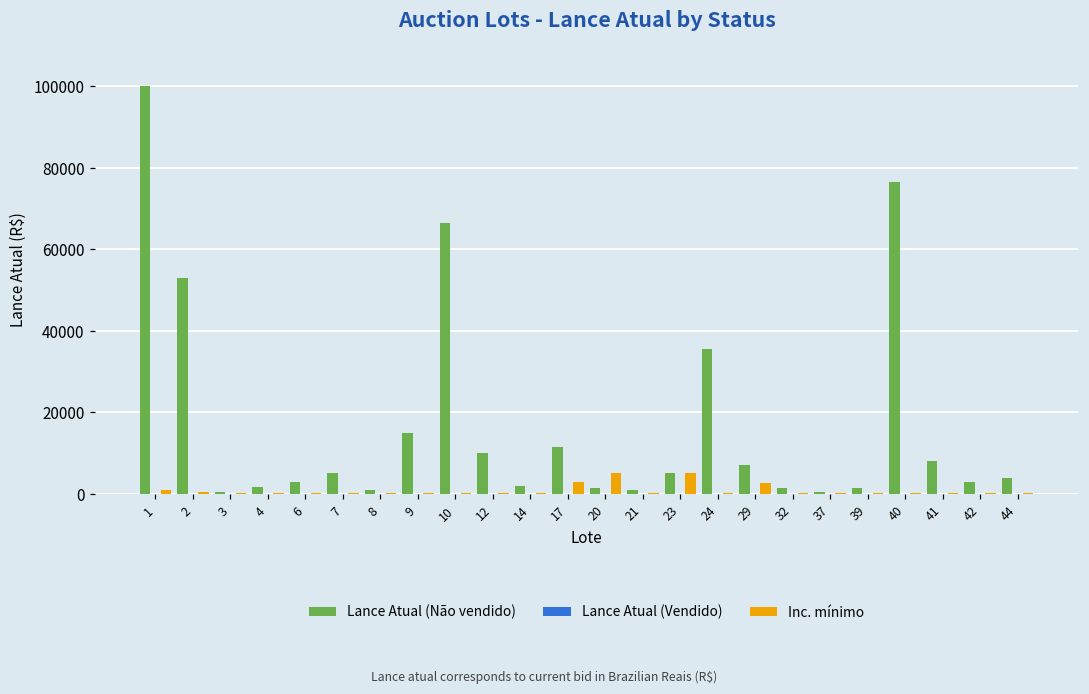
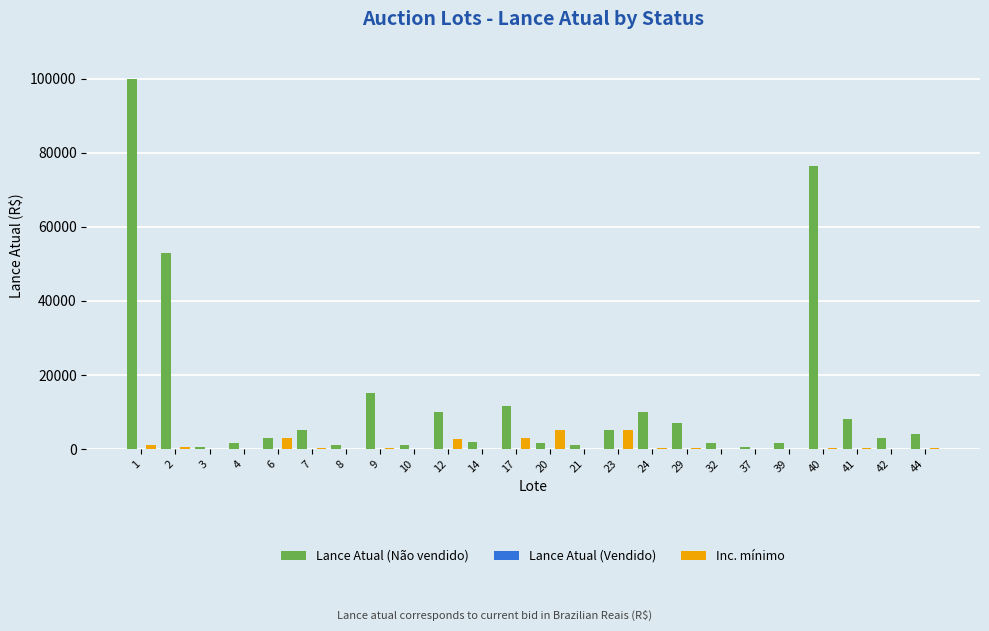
Inc. mínimo, 6: 0 -> 3000
Lance Atual (Não vendido), 10: 66000 -> 1000
Inc. mínimo, 12: 0 -> 3000
Lance Atual (Não vendido), 24: 35000 -> 10000
Inc. mínimo, 29: 3000 -> 0
